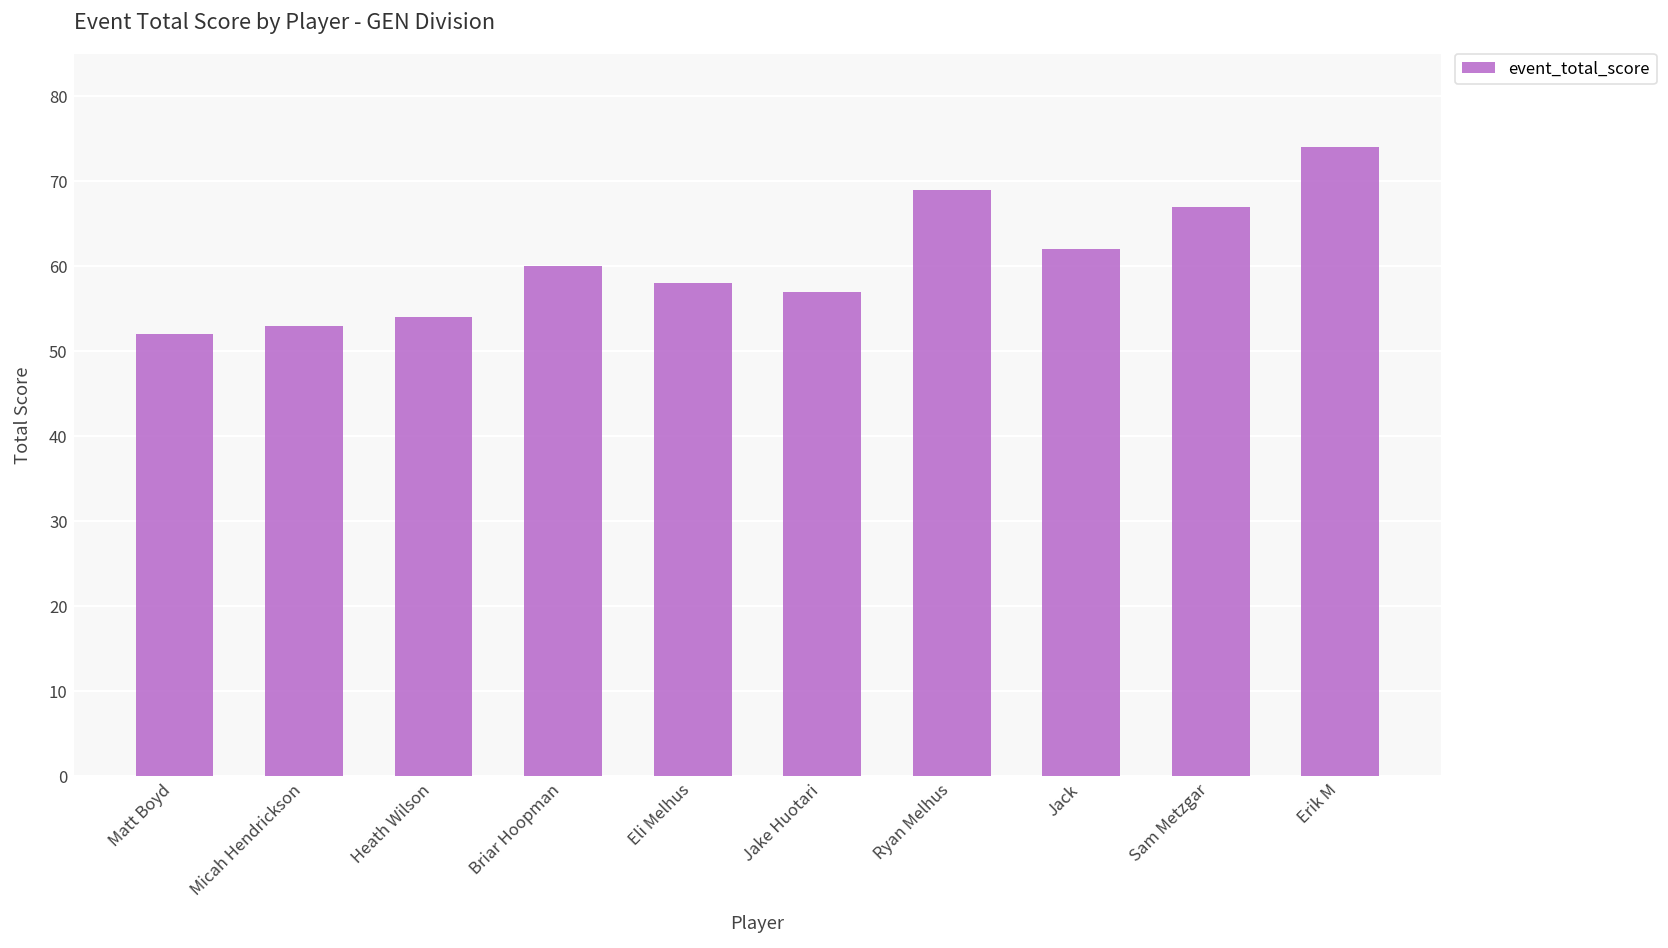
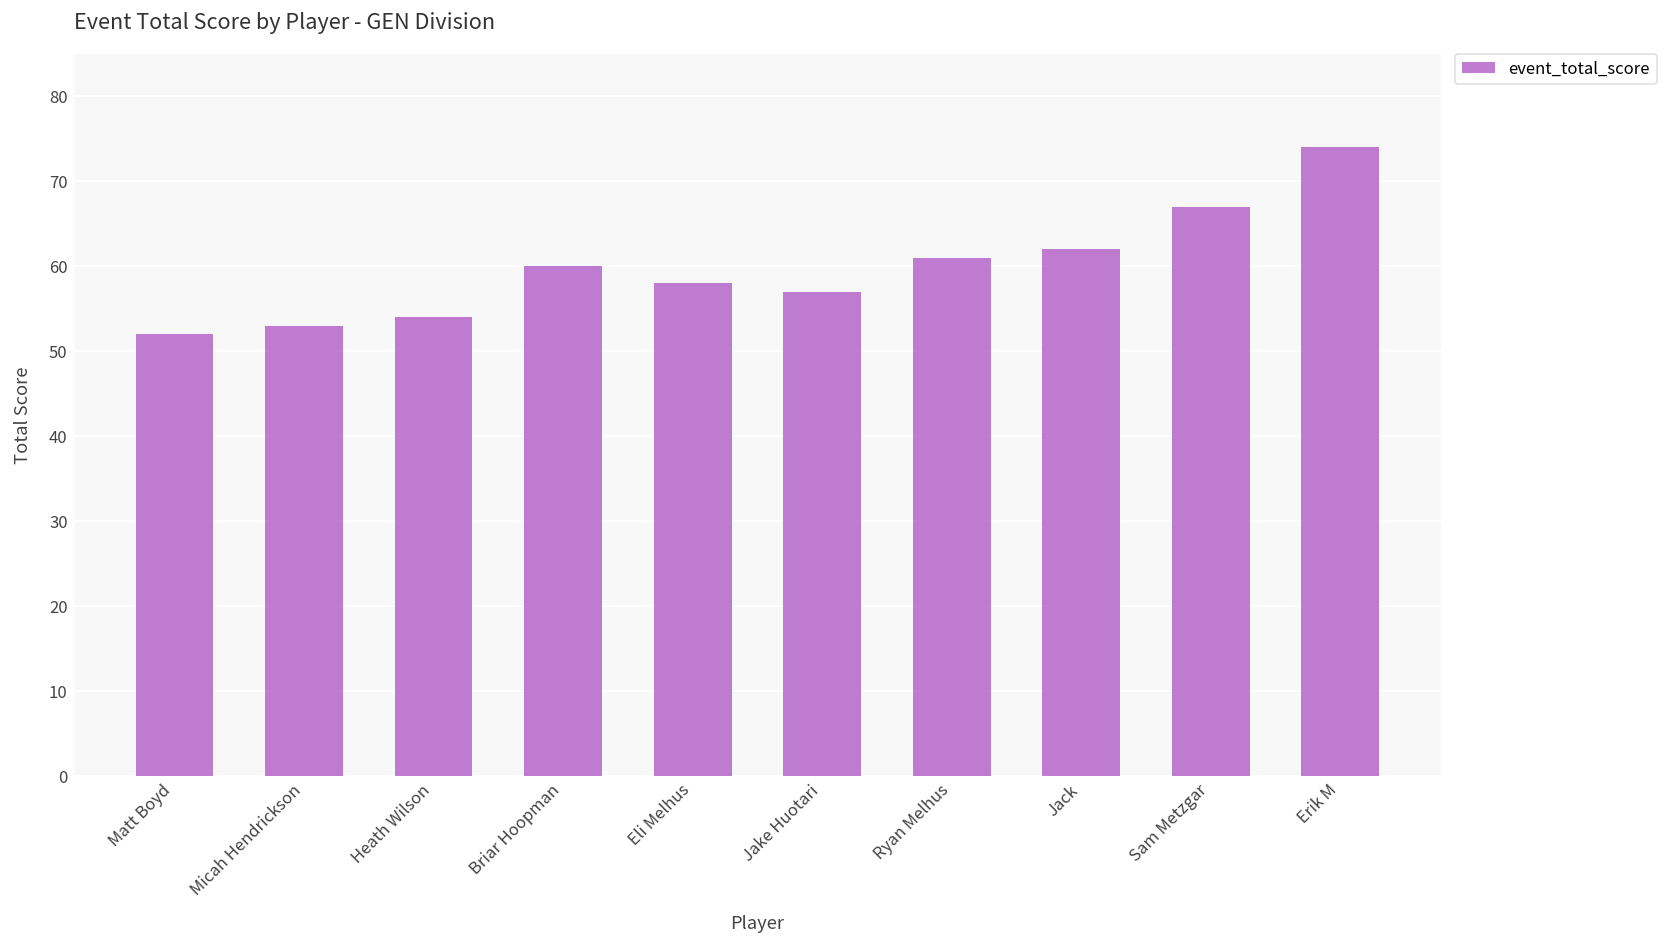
Ryan Melhus: 69 -> 61
